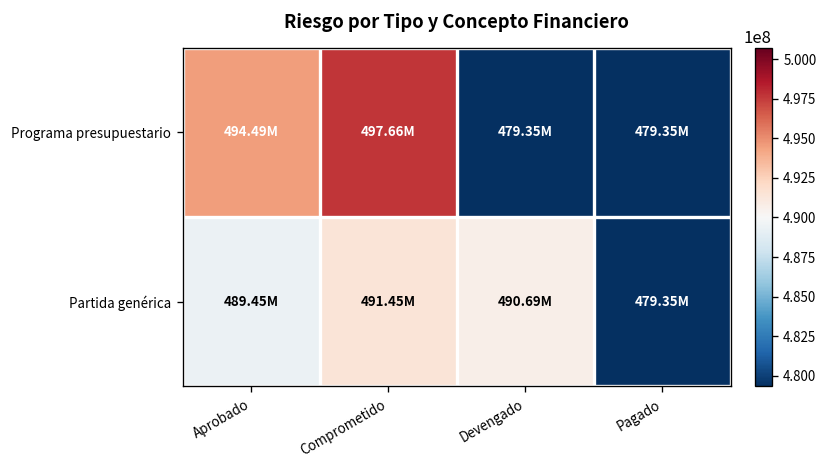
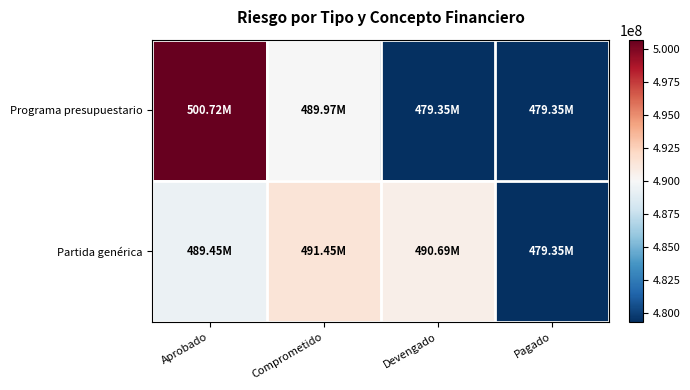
Programa presupuestario, Aprobado: 494.49M -> 500.72M
Programa presupuestario, Comprometido: 497.66M -> 489.97M
